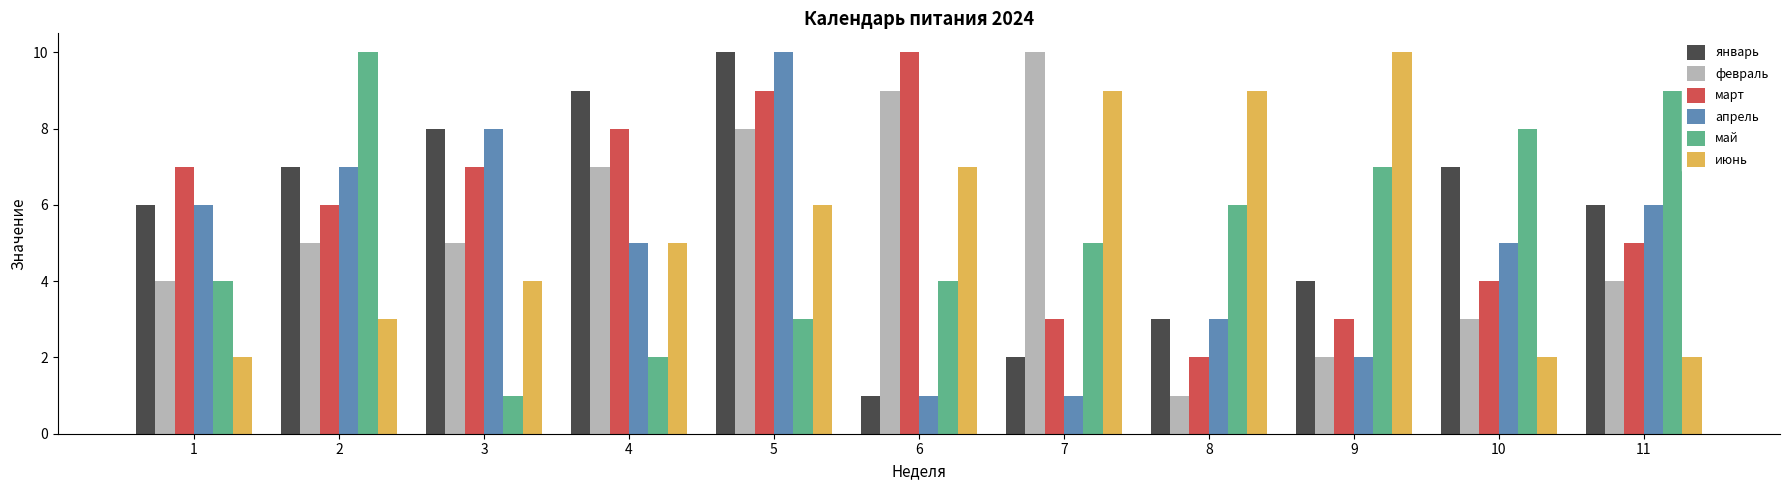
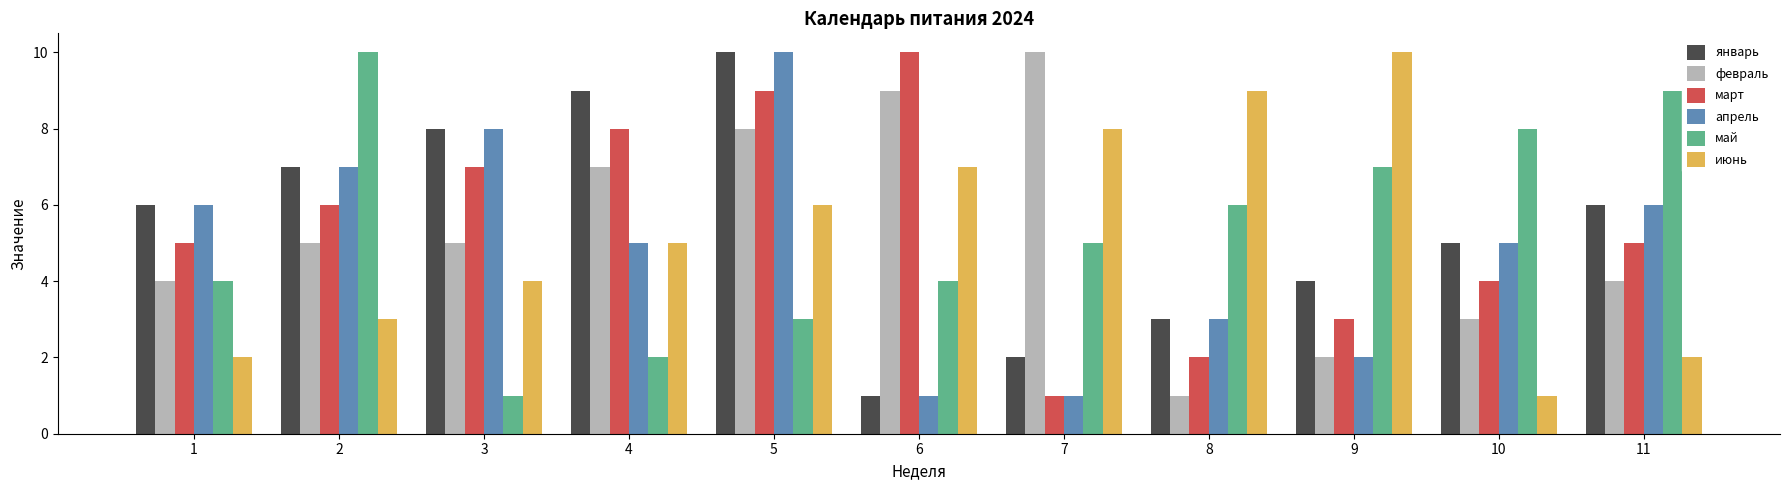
март, 1: 7 -> 5
март, 7: 3 -> 1
июнь, 7: 9 -> 8
январь, 10: 7 -> 5
июнь, 10: 2 -> 1
